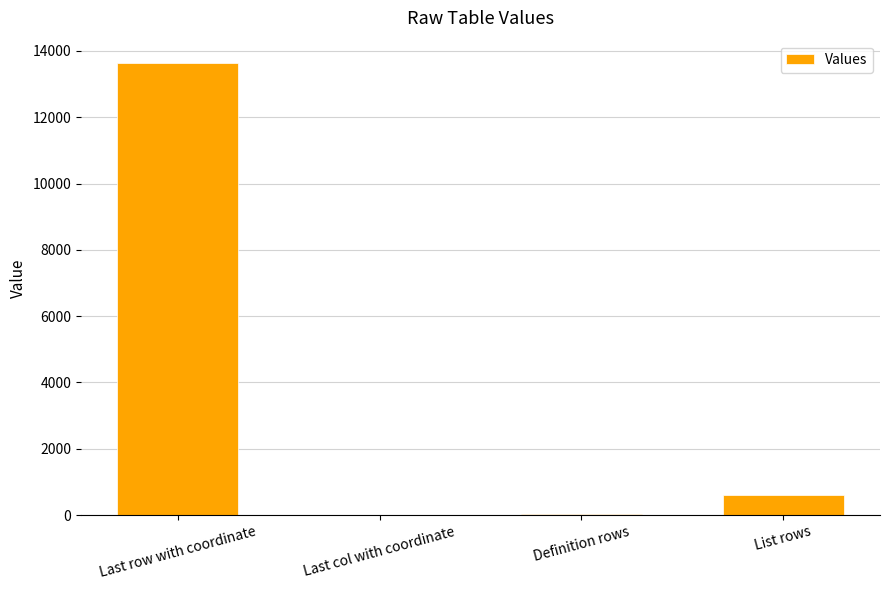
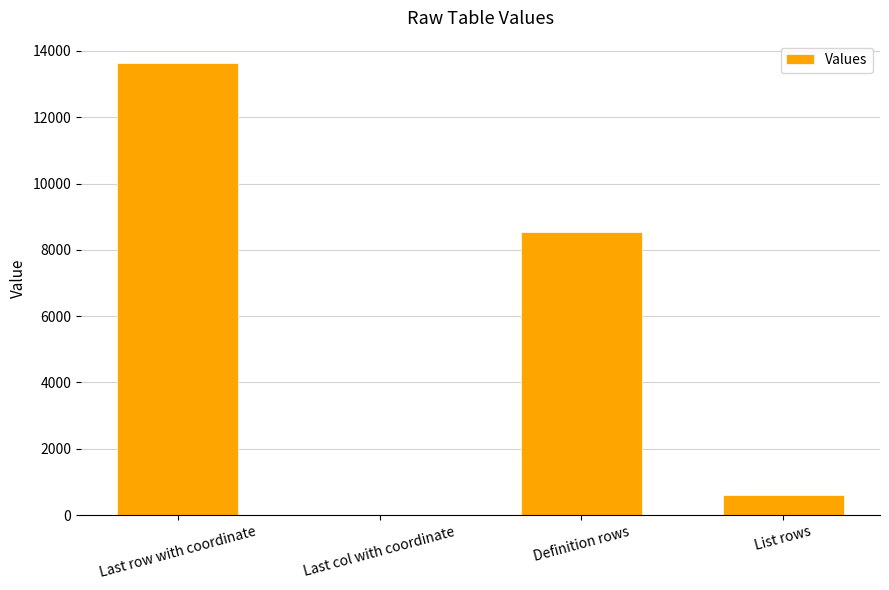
Definition rows: 0 -> 8500
